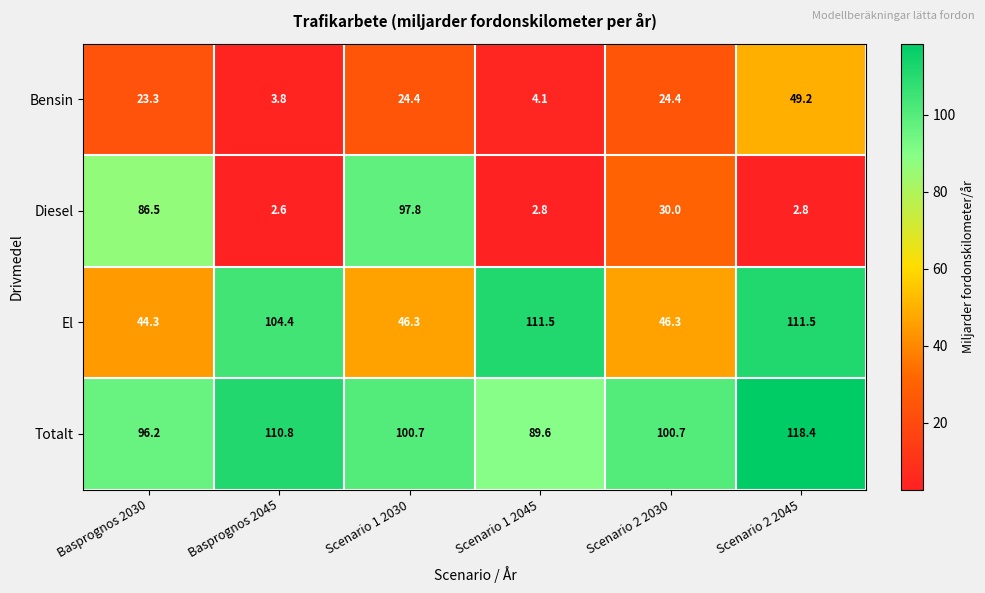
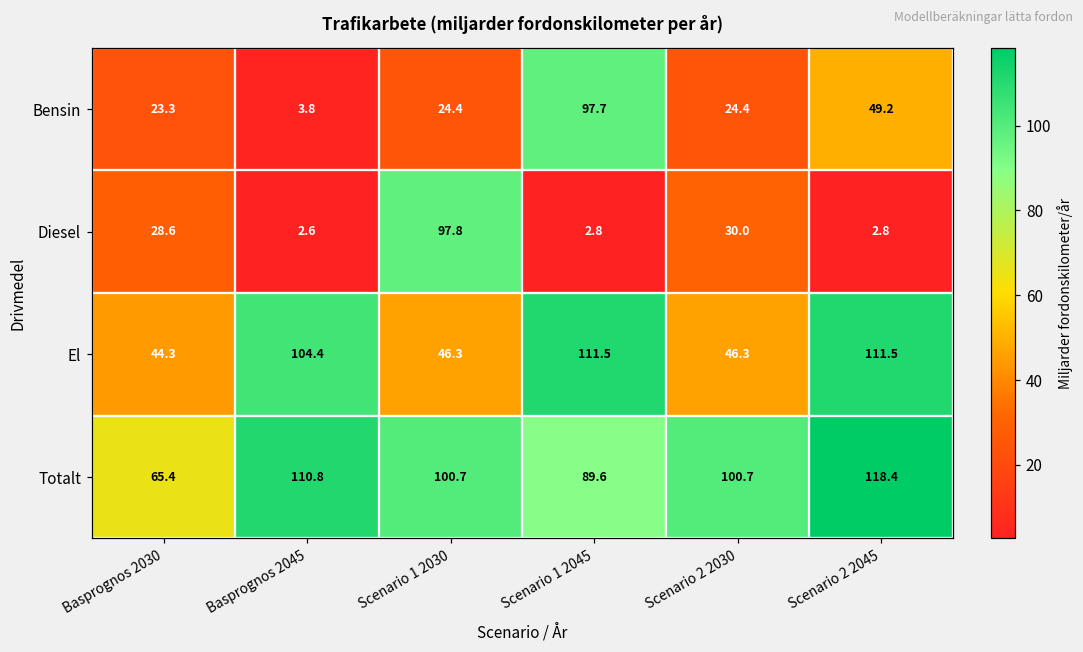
Bensin, Scenario 1 2045: 4.1 -> 97.7
Diesel, Basprognos 2030: 86.5 -> 28.6
Totalt, Basprognos 2030: 96.2 -> 65.4
